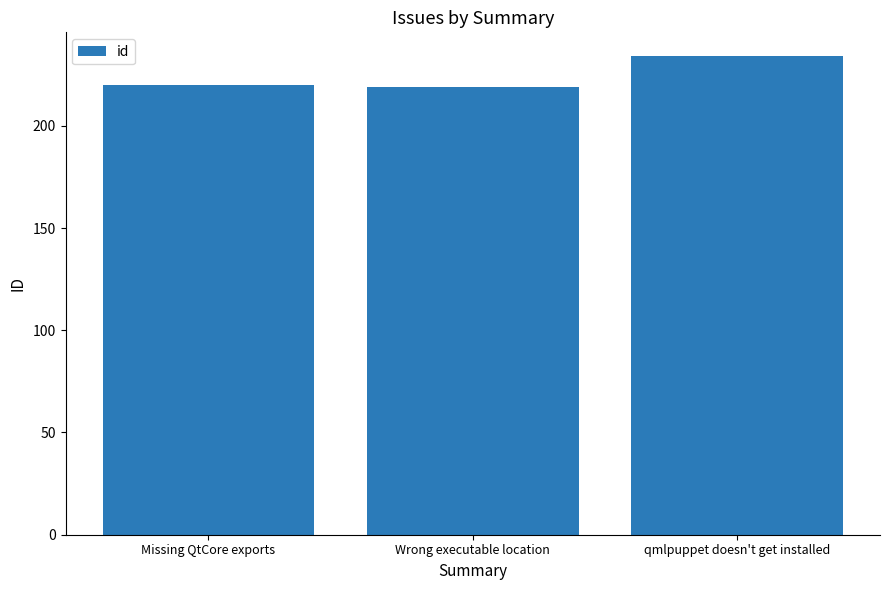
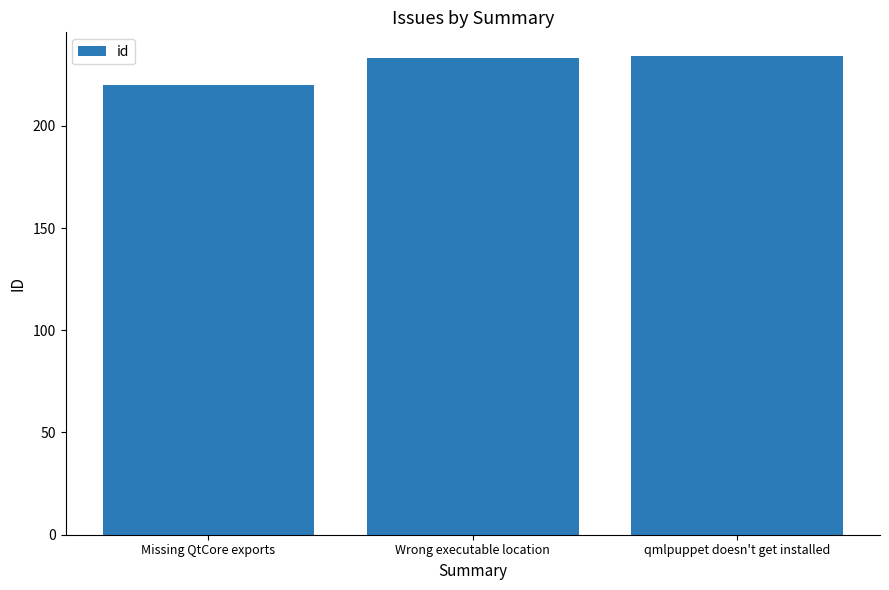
Wrong executable location: 219 -> 233
